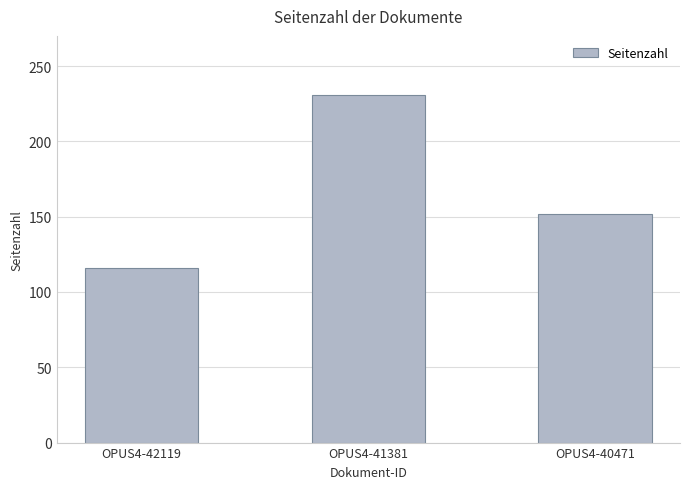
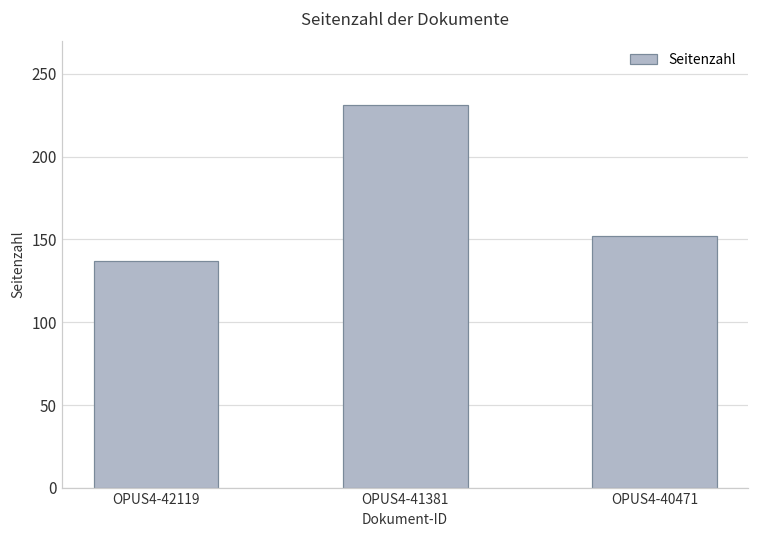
OPUS4-42119: 116 -> 137
